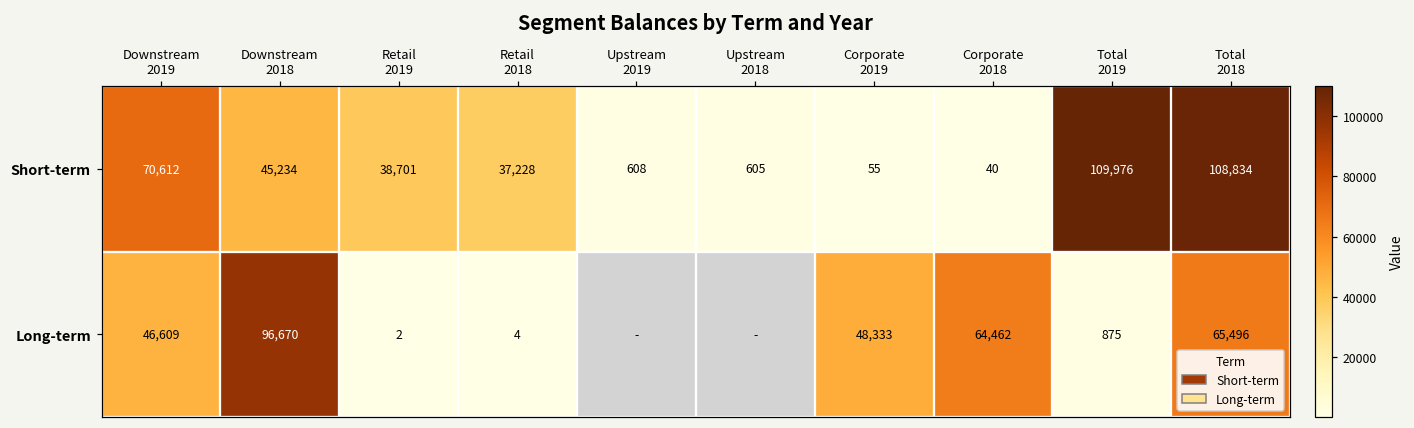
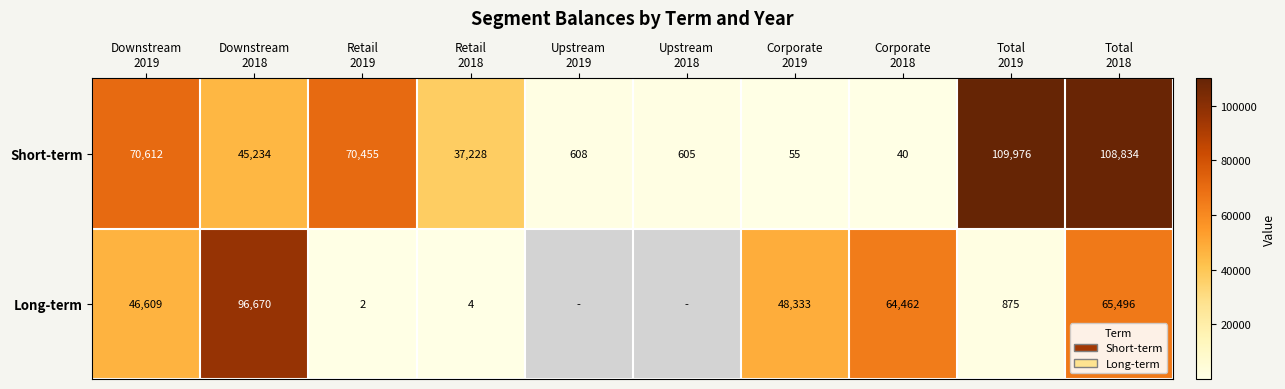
Short-term, Retail 2019: 38,701 -> 70,455
